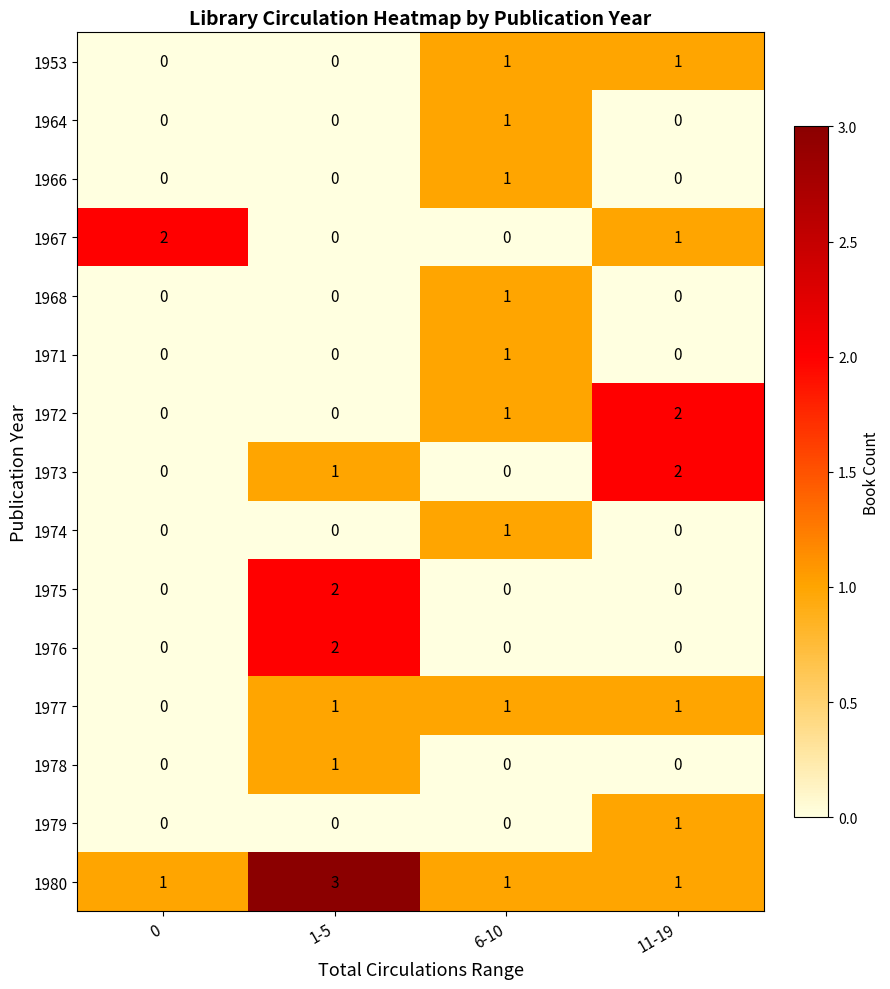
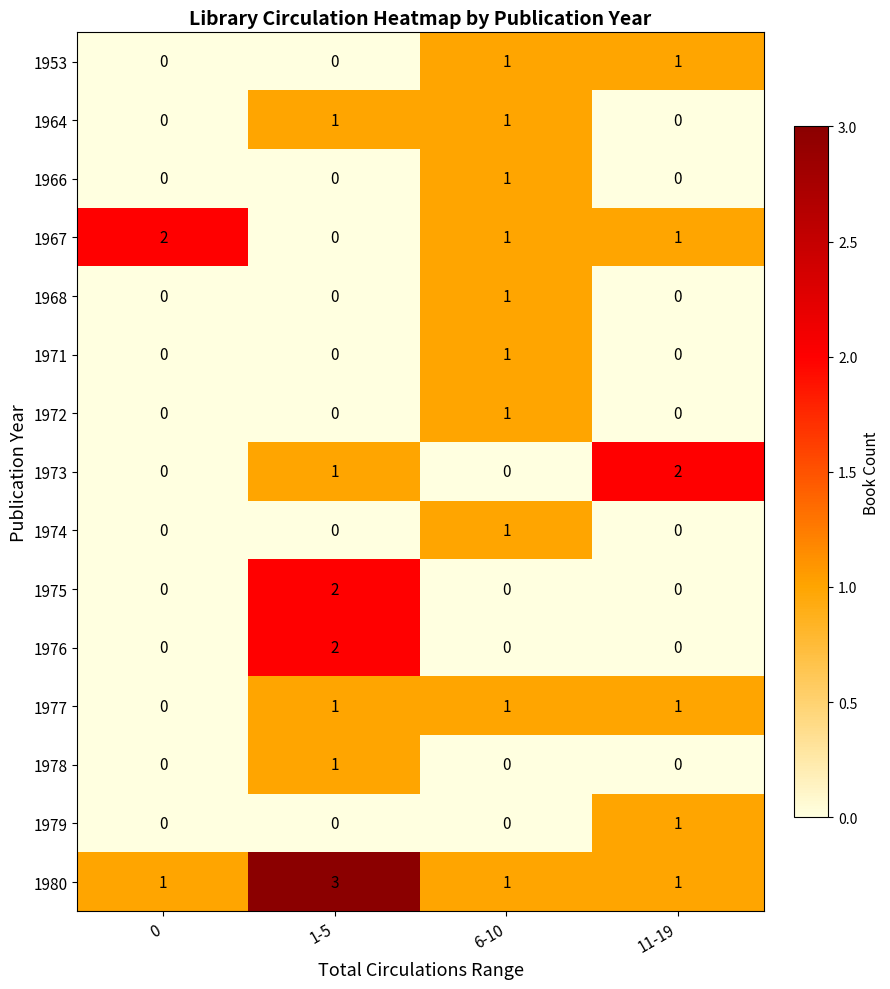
1964, 1-5: 0 -> 1
1967, 6-10: 0 -> 1
1972, 11-19: 2 -> 0
